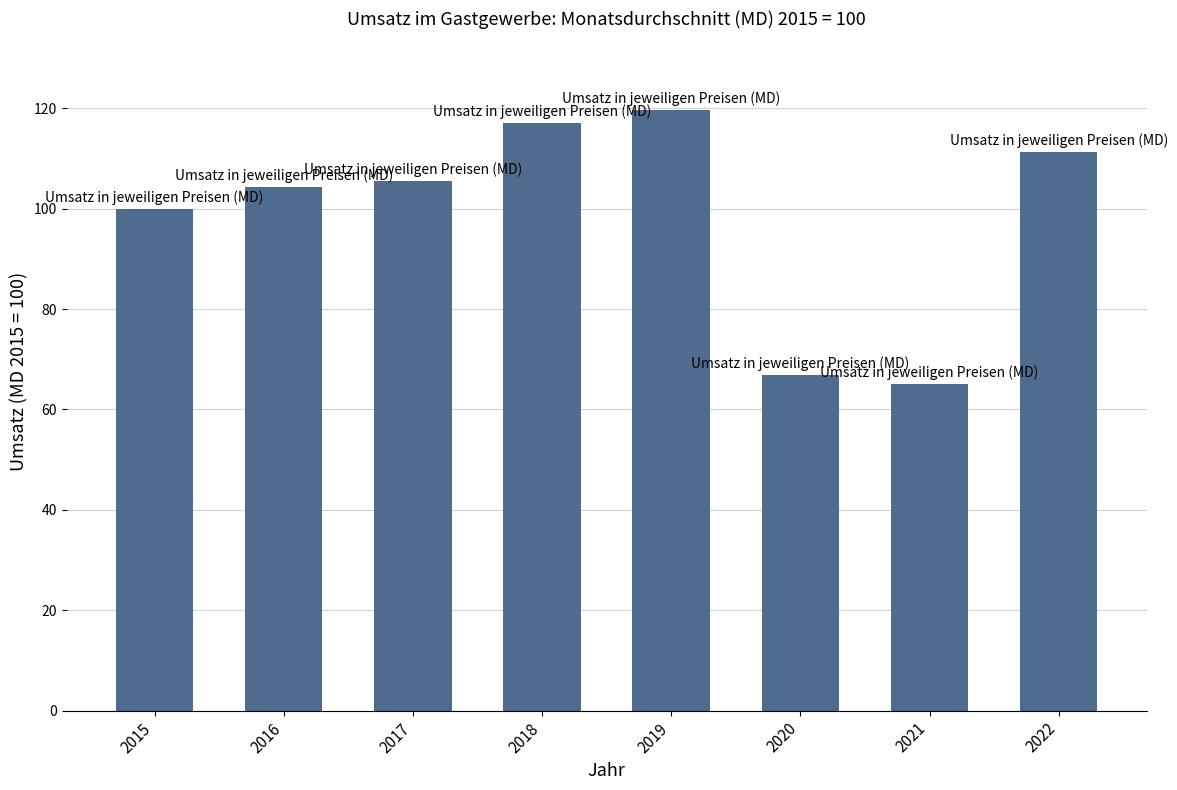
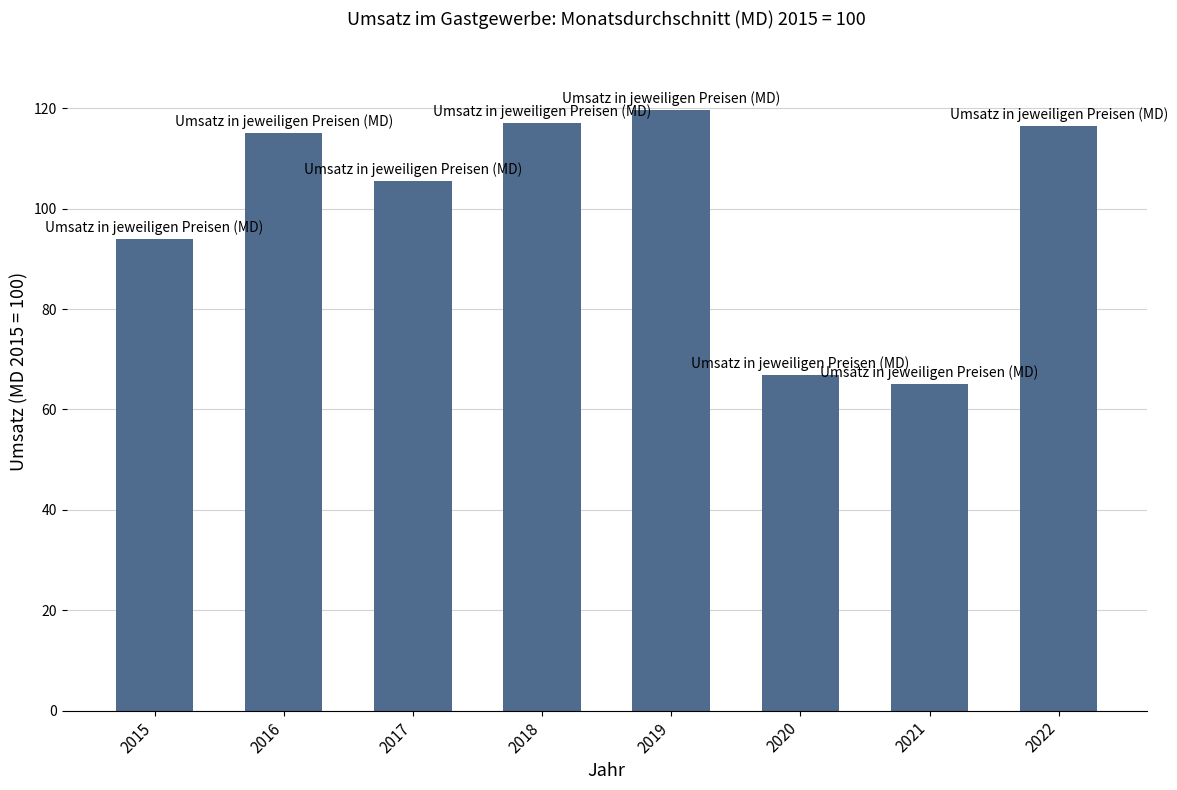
2015: 100 -> 94
2016: 104 -> 115
2022: 111 -> 116
